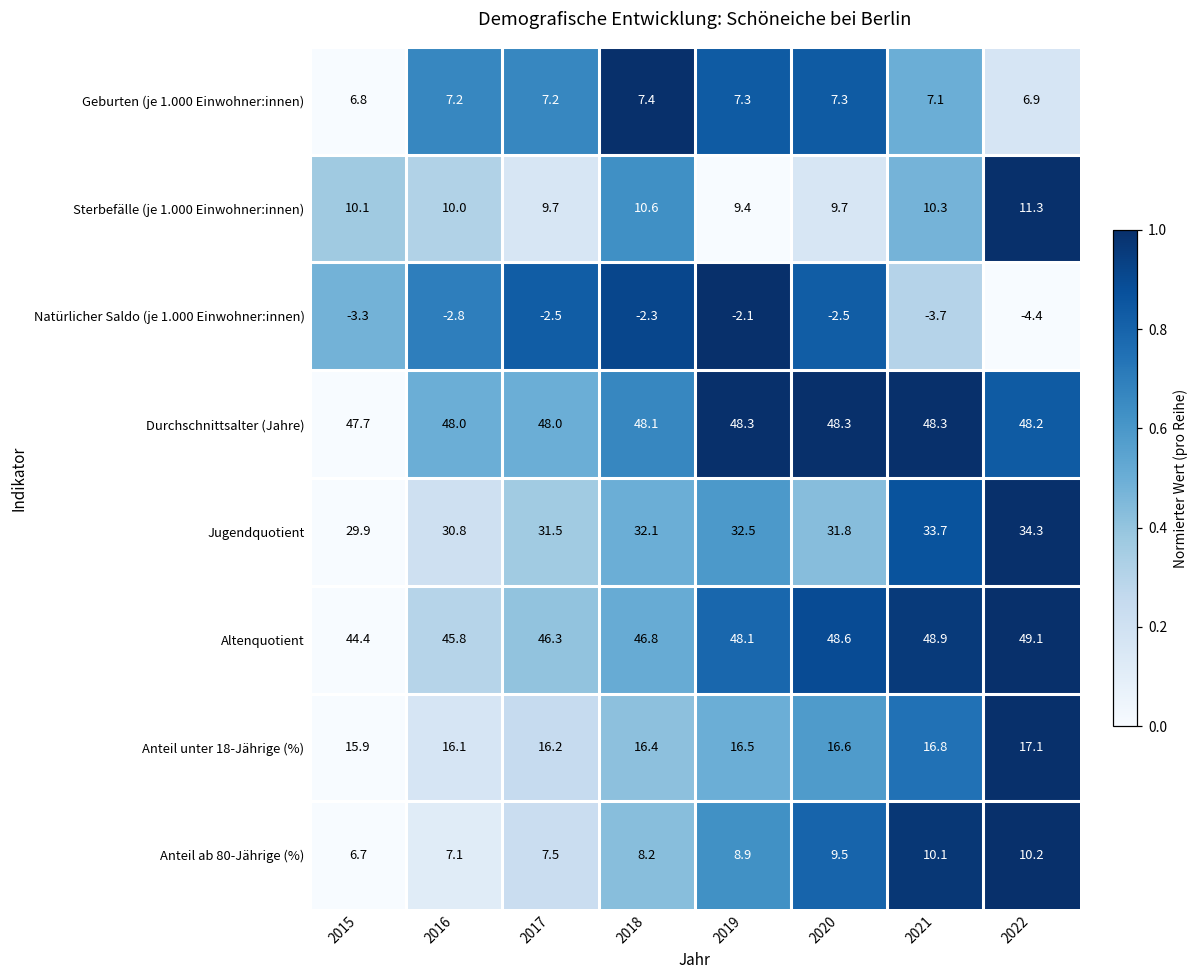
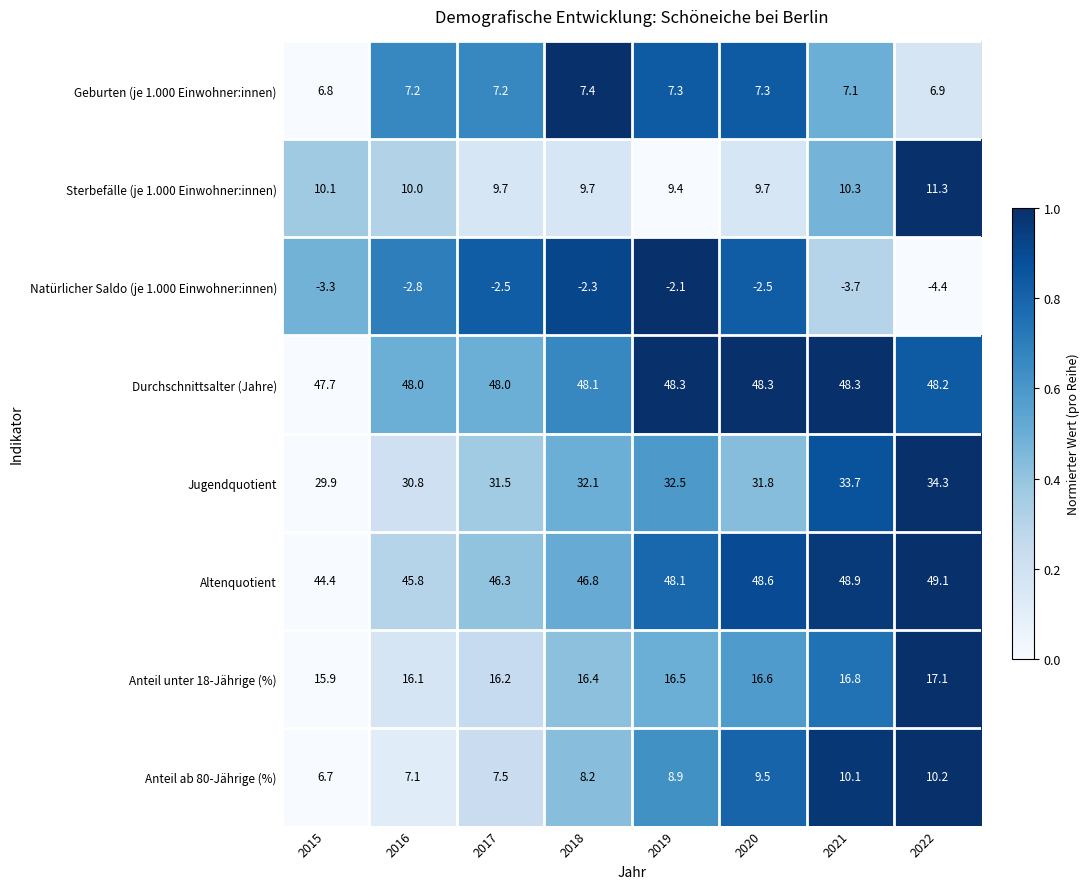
Sterbefälle (je 1.000 Einwohner:innen), 2018: 10.6 -> 9.7
